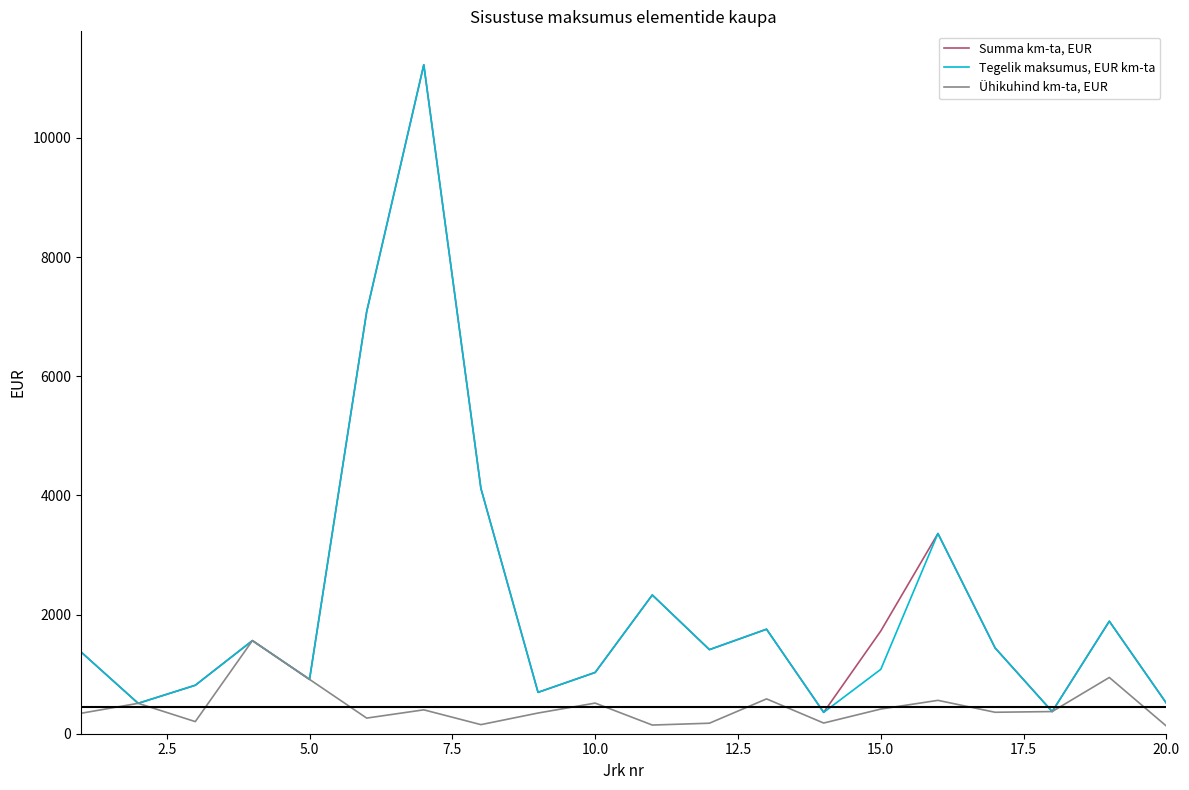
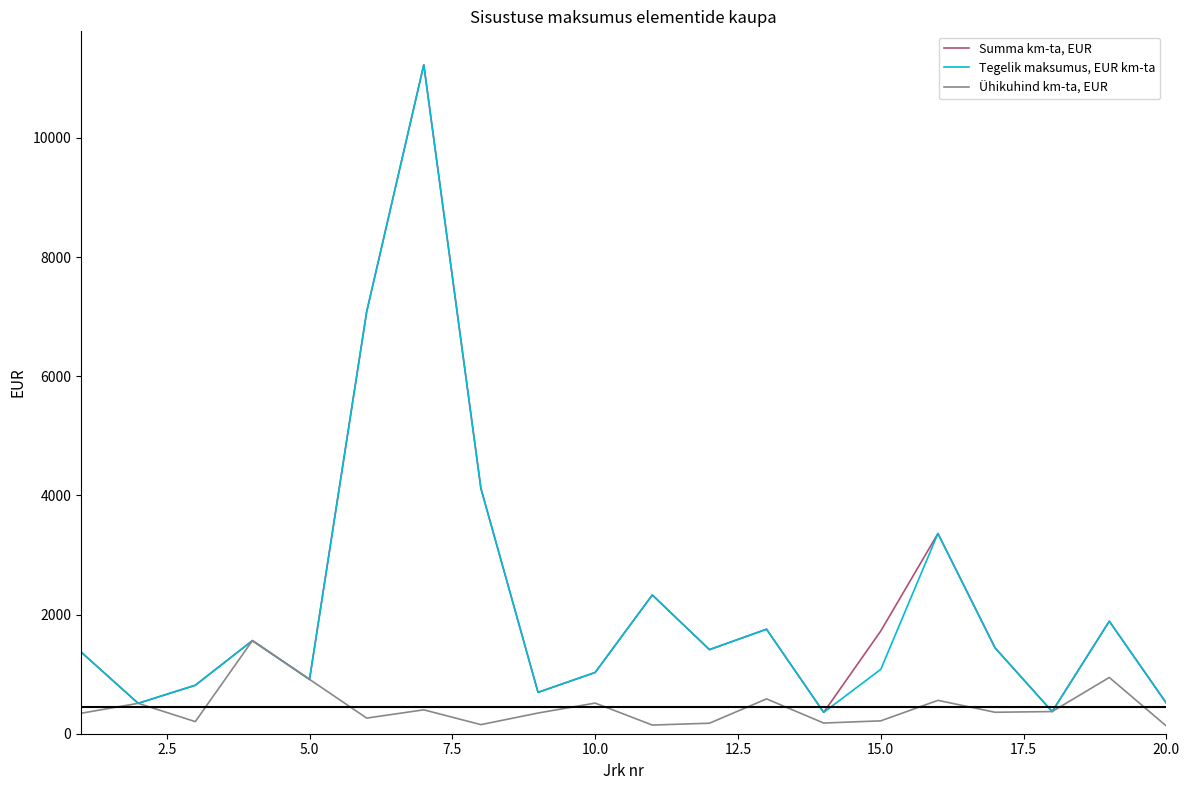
Ühikuhind km-ta, EUR, 15.0: 400 -> 200
